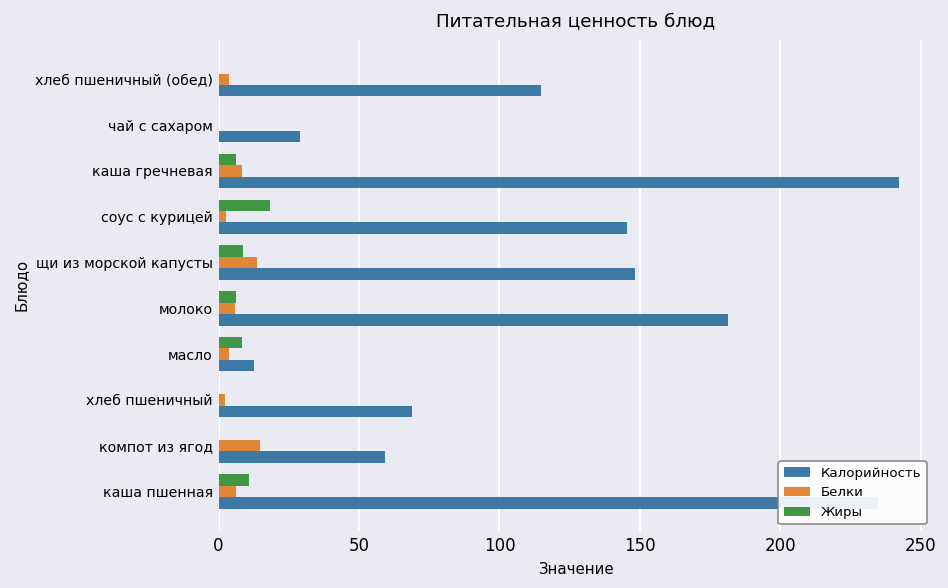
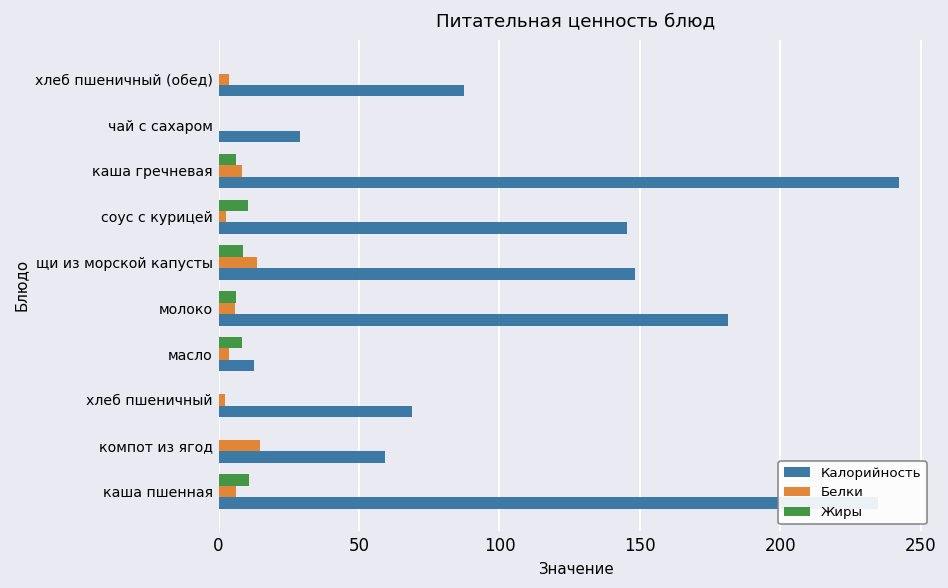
Калорийность, хлеб пшеничный (обед): 115 -> 87
Жиры, соус с курицей: 18 -> 10
